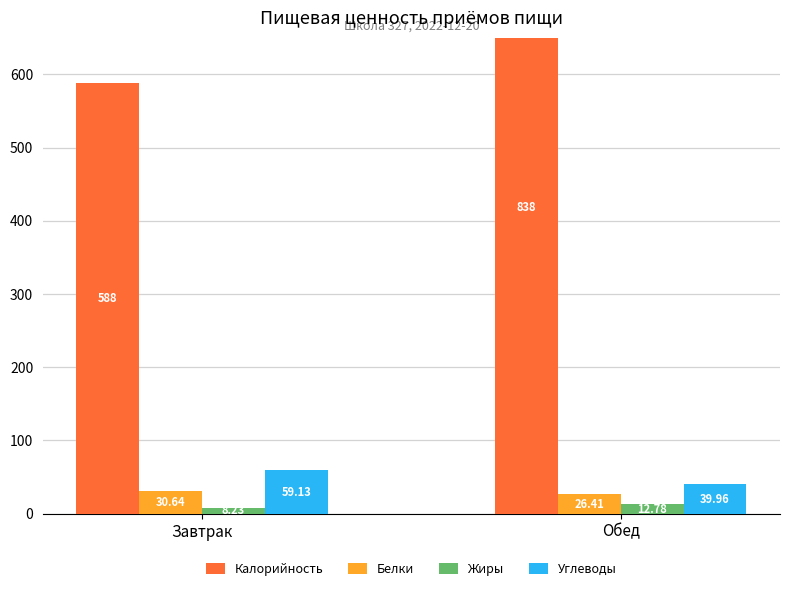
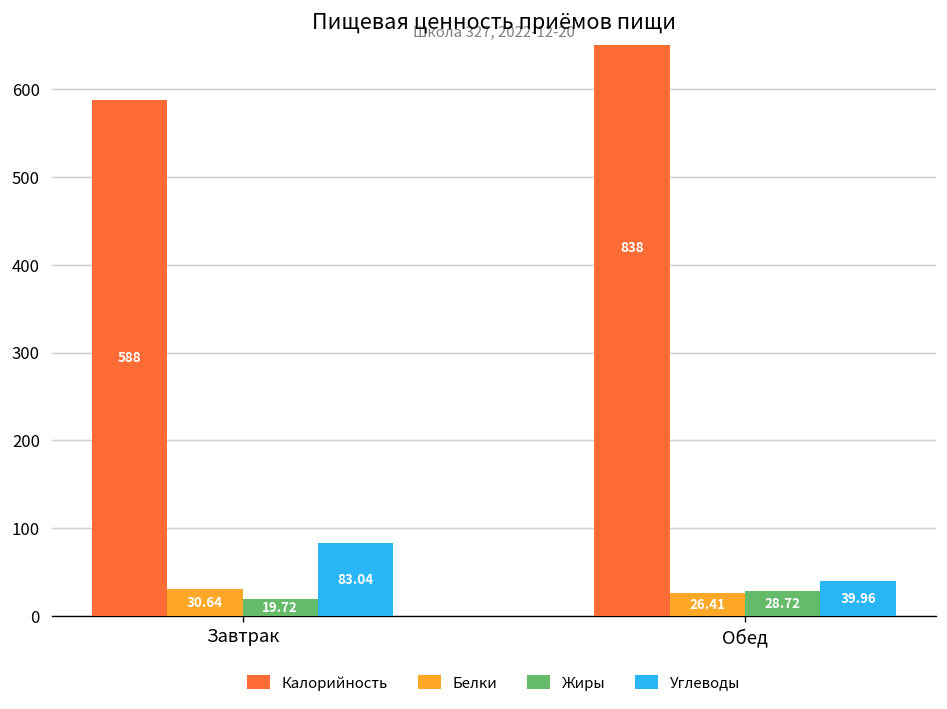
Жиры, Завтрак: 10 -> 20
Углеводы, Завтрак: 59.13 -> 83.04
Жиры, Обед: 12.78 -> 28.72
